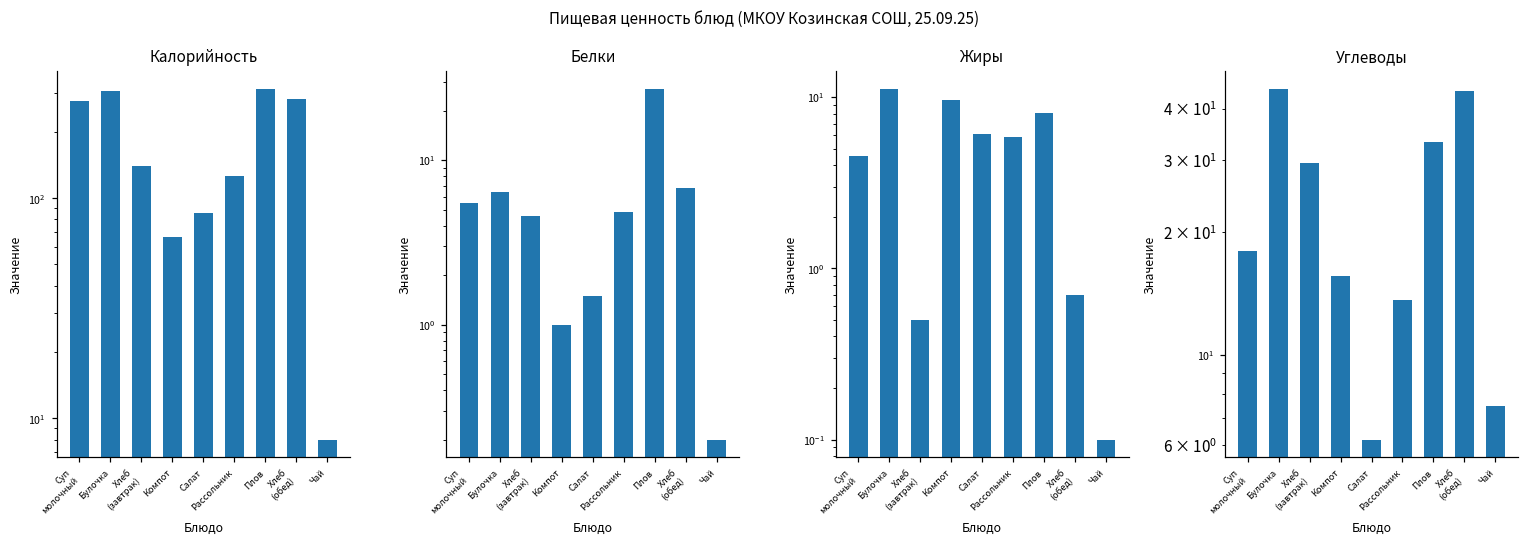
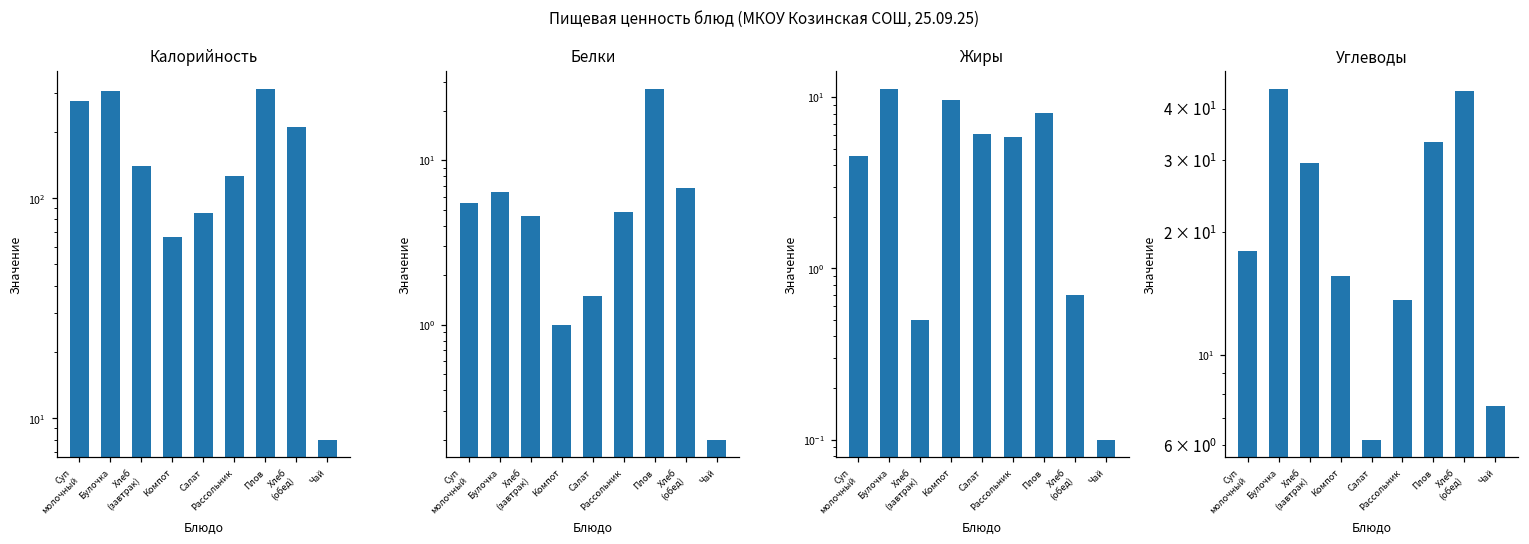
Калорийность, Хлеб (обед): 280 -> 210
